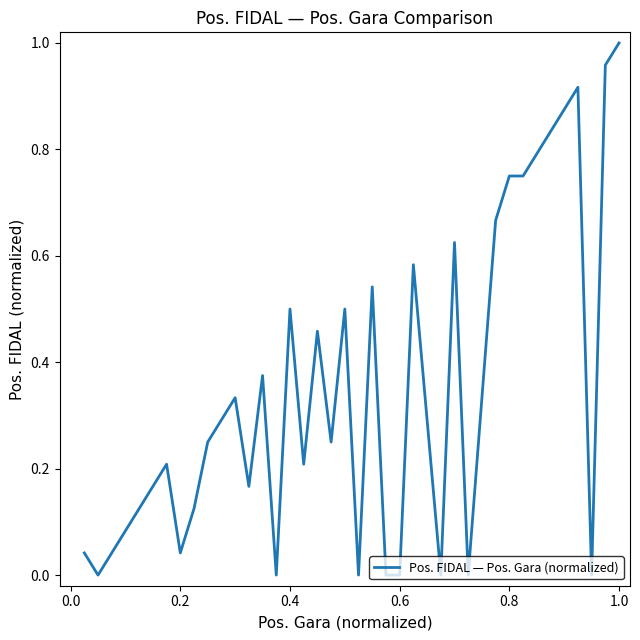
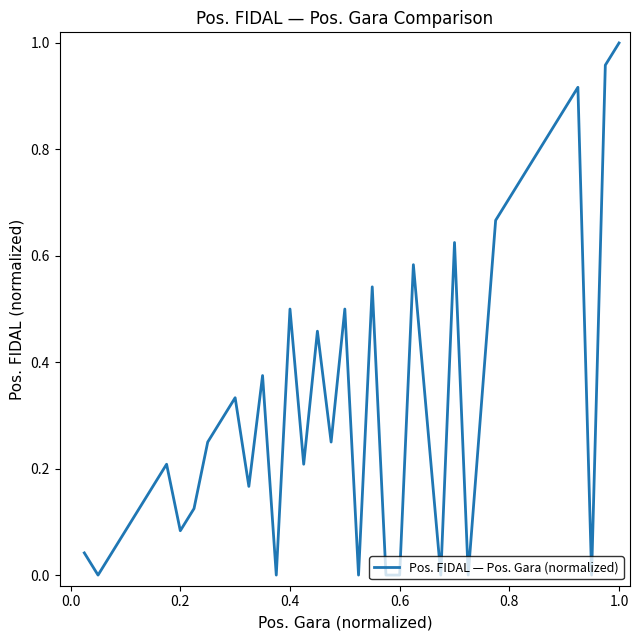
0.2: 0.04 -> 0.08
0.8: 0.75 -> 0.71
